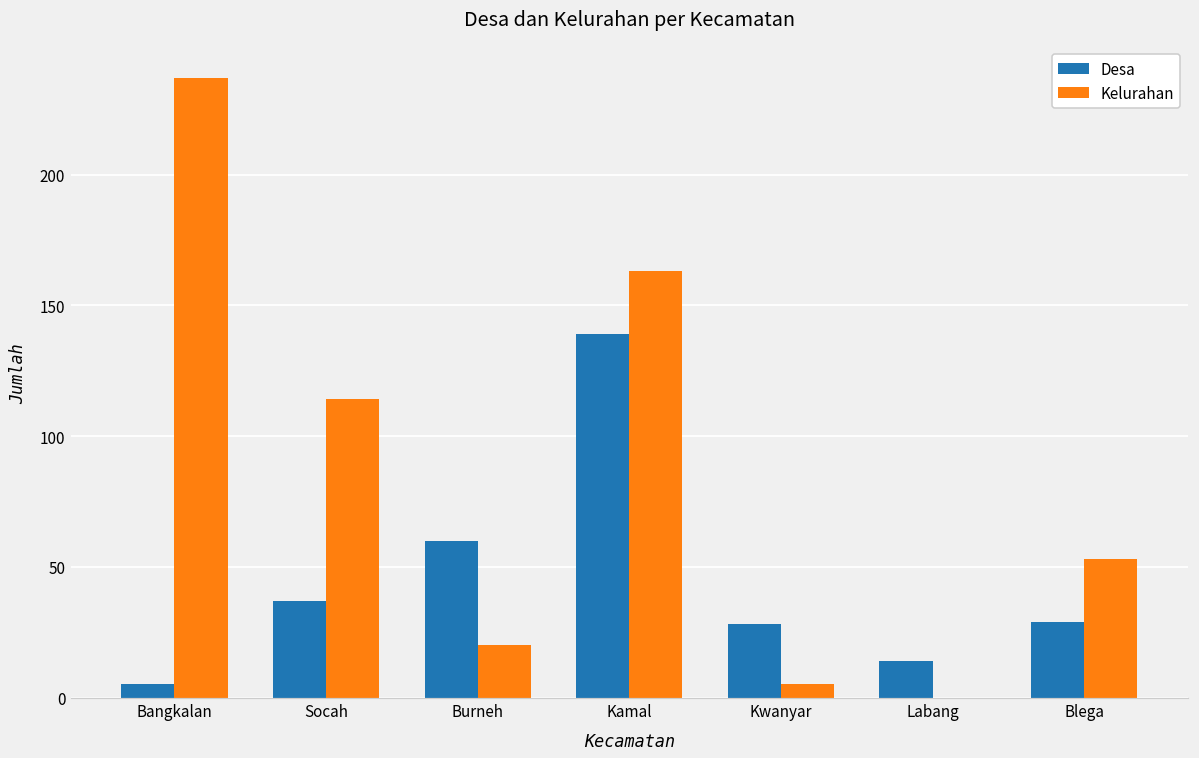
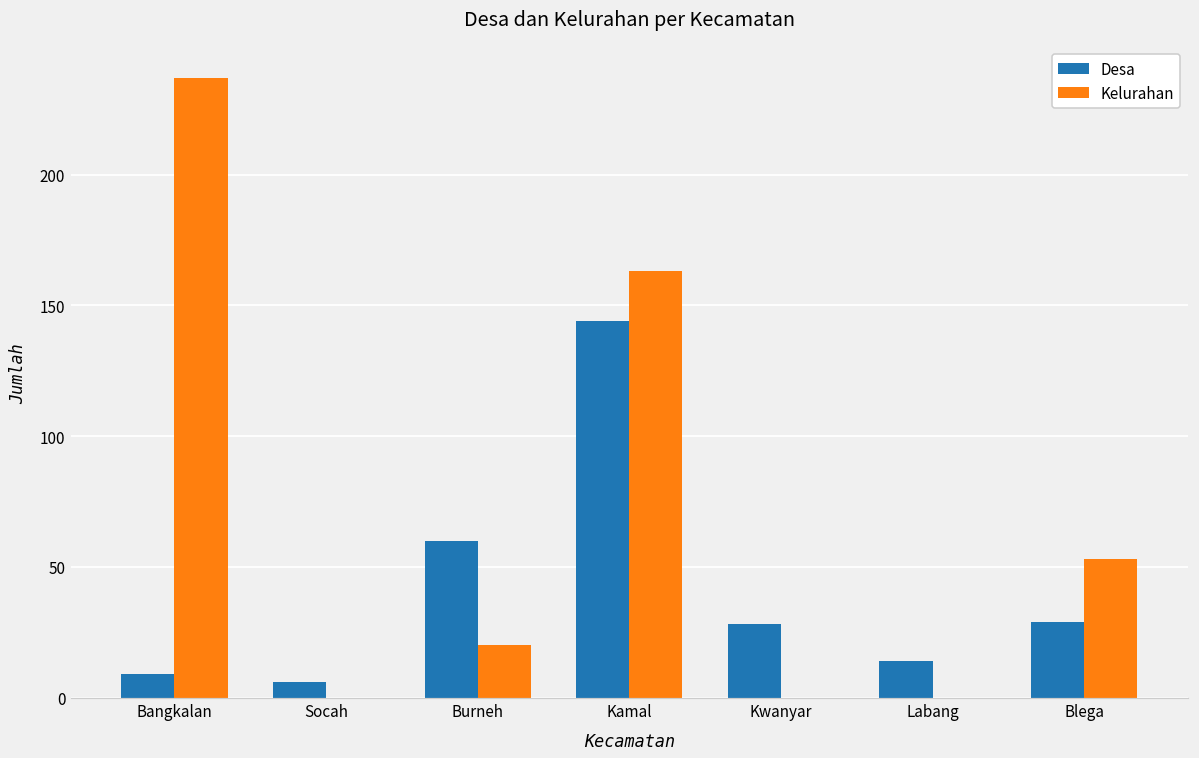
Desa, Bangkalan: 5 -> 9
Desa, Socah: 37 -> 6
Kelurahan, Socah: 114 -> 0
Desa, Kamal: 139 -> 144
Kelurahan, Kwanyar: 5 -> 0
